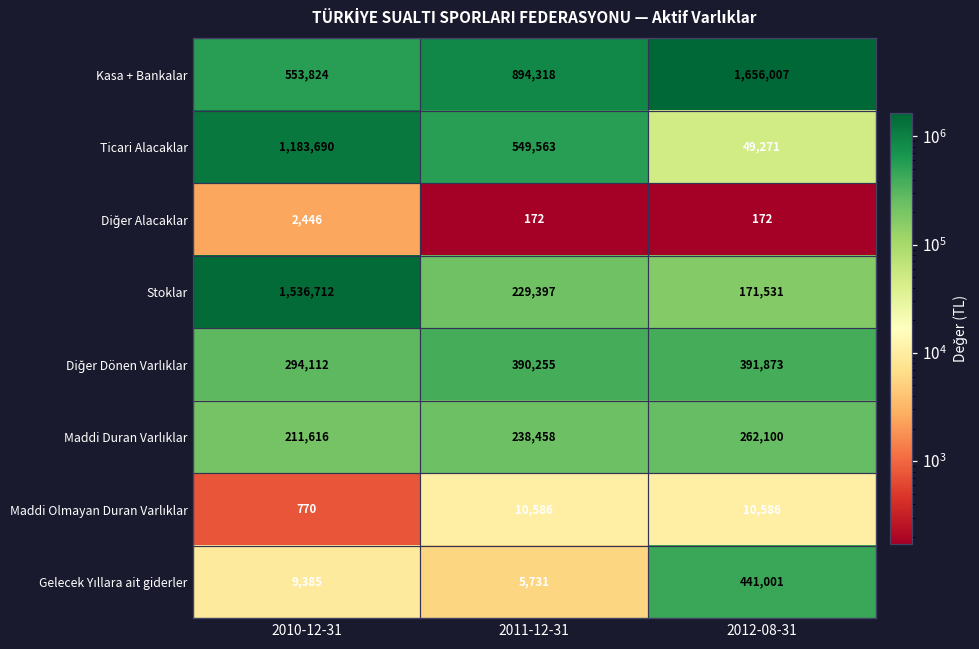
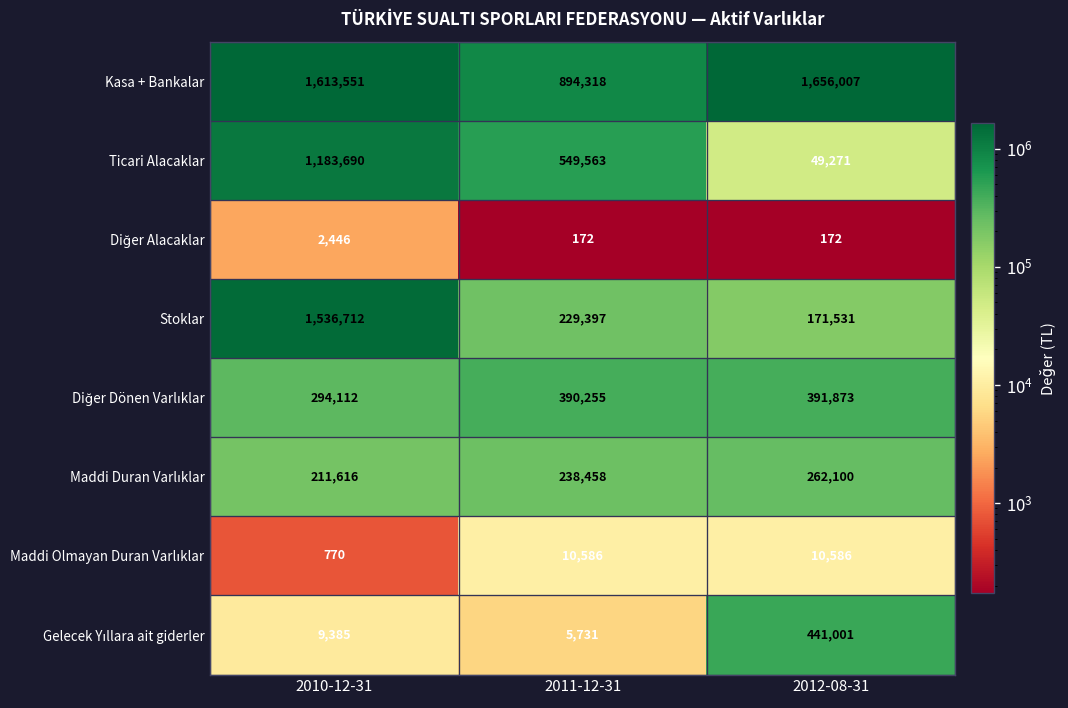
Kasa + Bankalar, 2010-12-31: 553,824 -> 1,613,551
